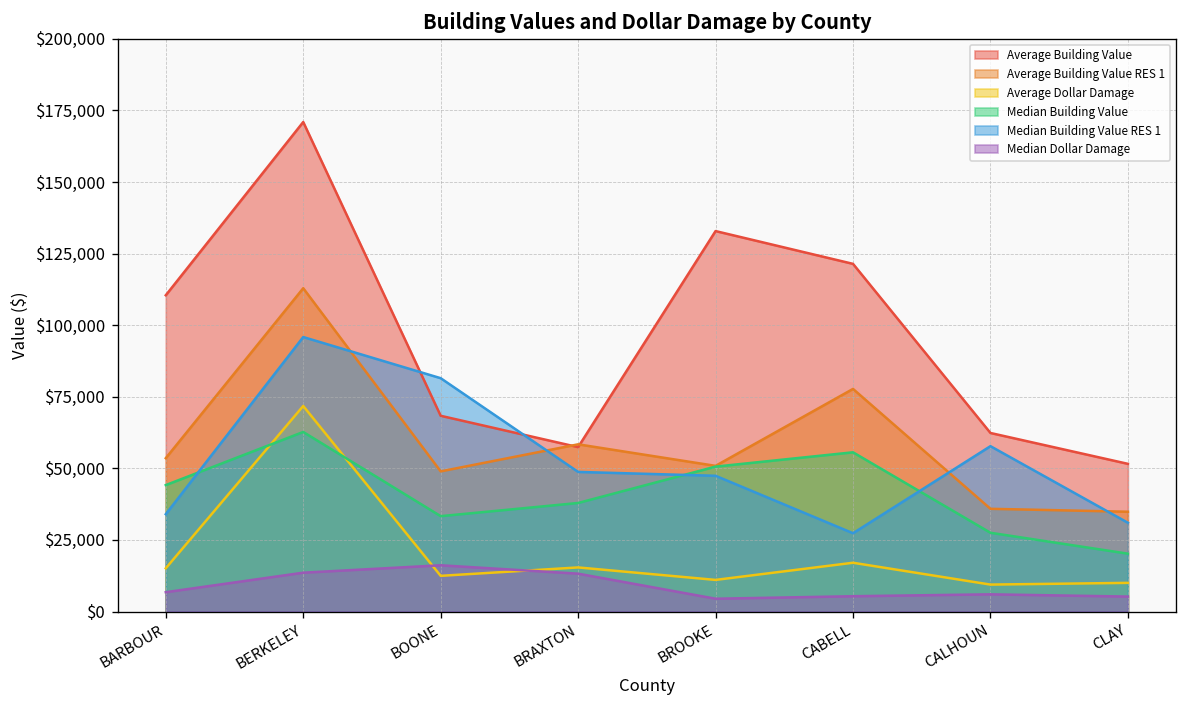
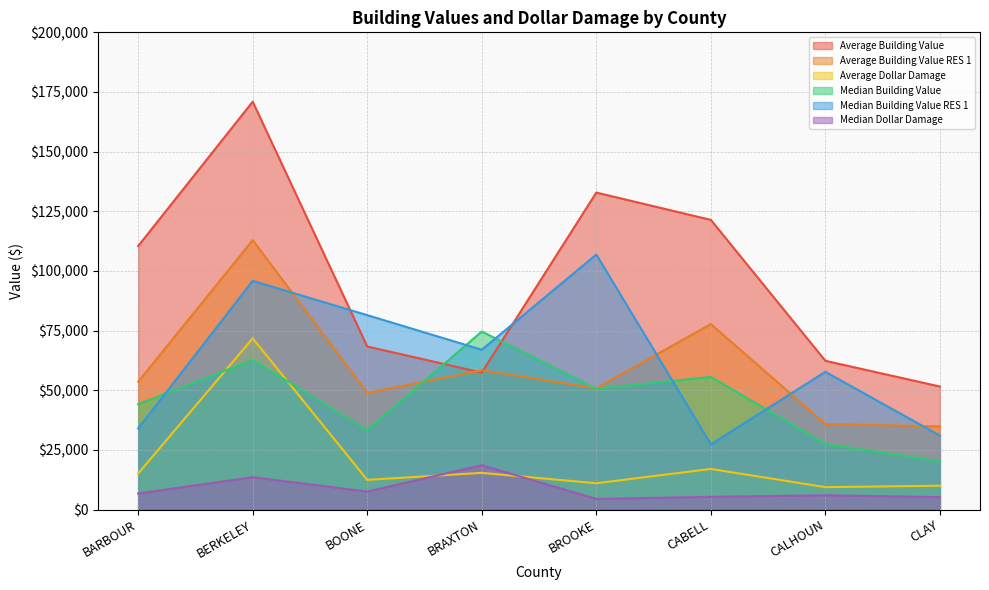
Median Dollar Damage, BOONE: $16,000 -> $8,000
Median Building Value, BRAXTON: $38,000 -> $75,000
Median Building Value RES 1, BRAXTON: $49,000 -> $67,000
Median Dollar Damage, BRAXTON: $13,000 -> $19,000
Median Building Value RES 1, BROOKE: $47,000 -> $107,000
